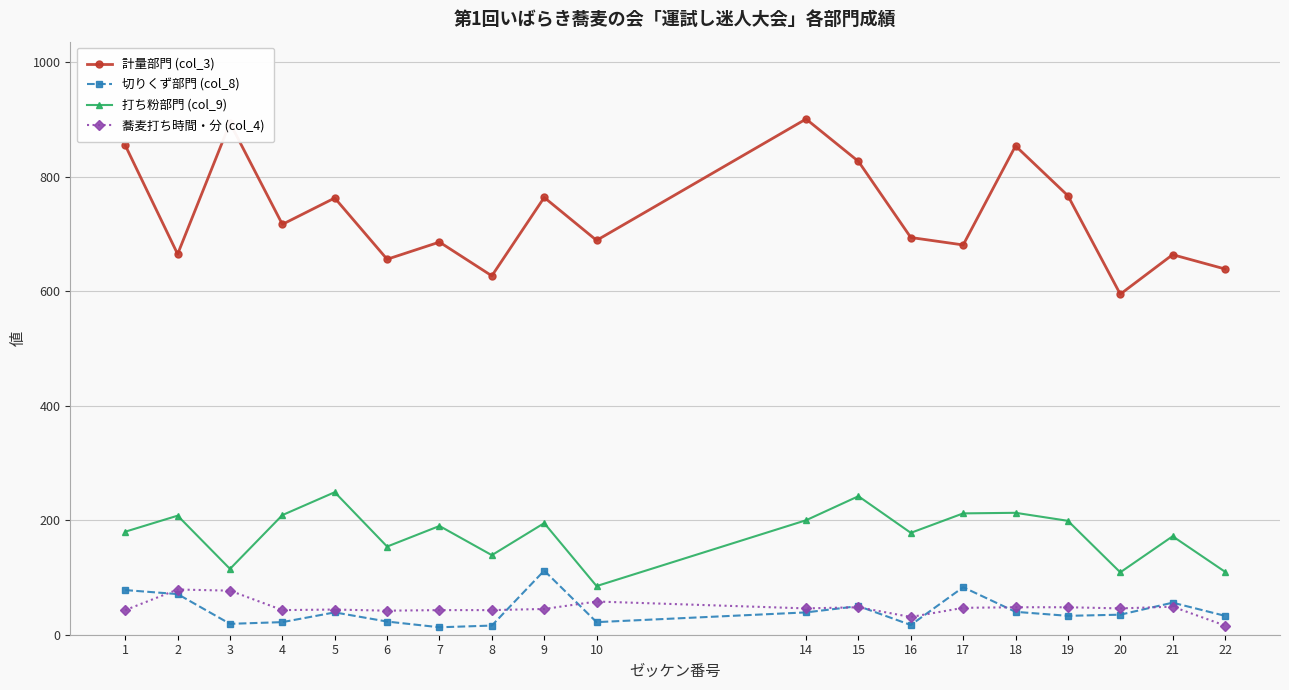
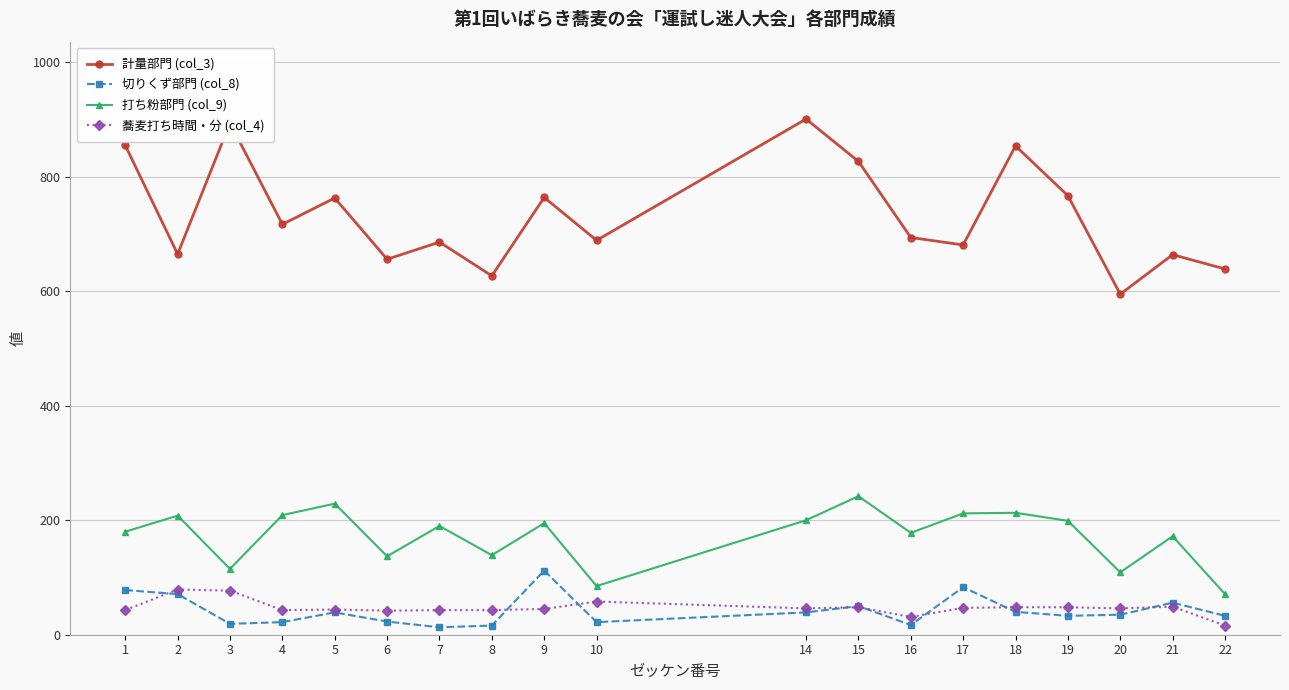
打ち粉部門 (col_9), 5: 250 -> 230
打ち粉部門 (col_9), 6: 150 -> 140
打ち粉部門 (col_9), 22: 110 -> 70
